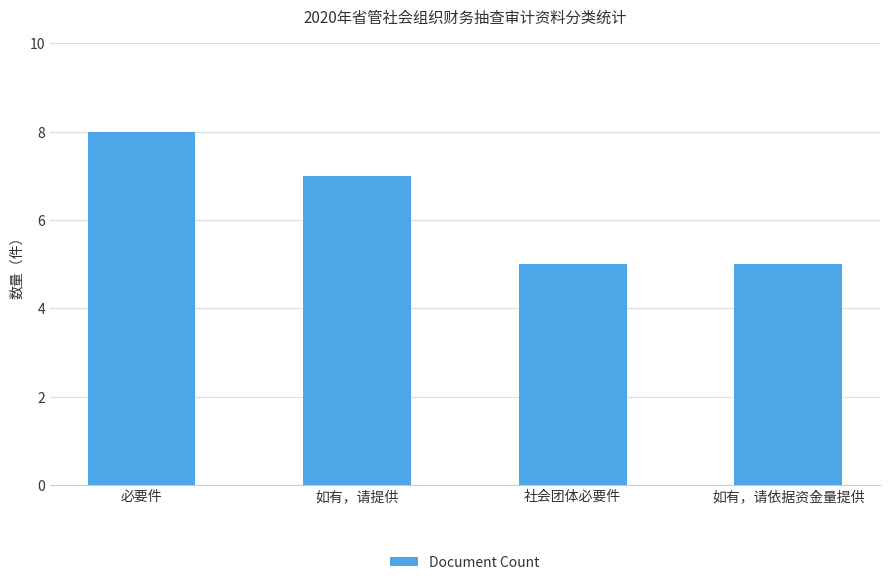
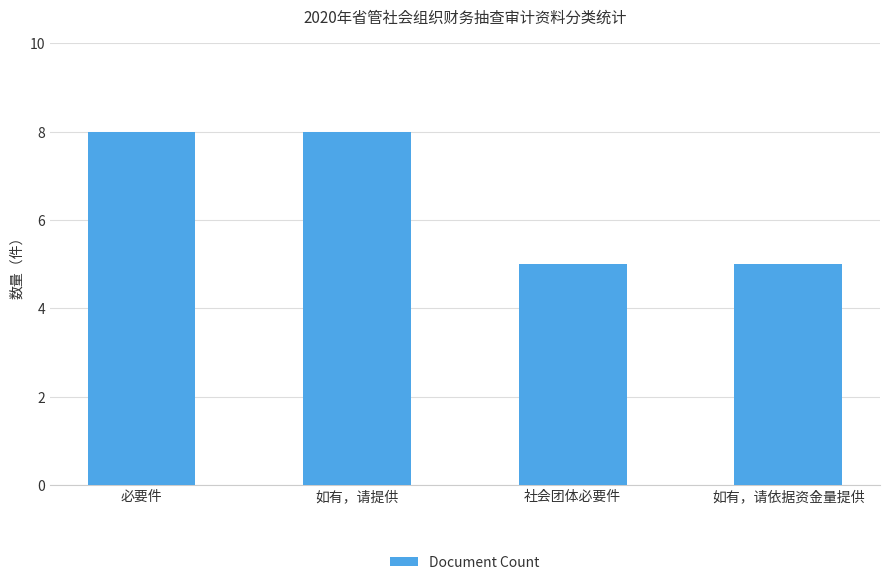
如有，请提供: 7 -> 8
